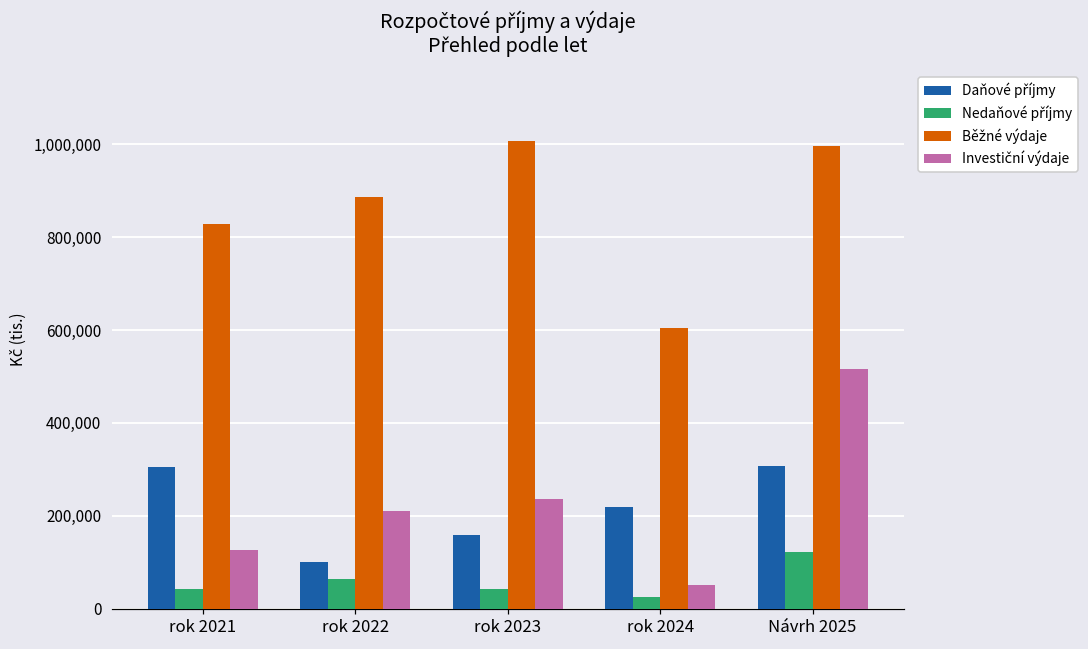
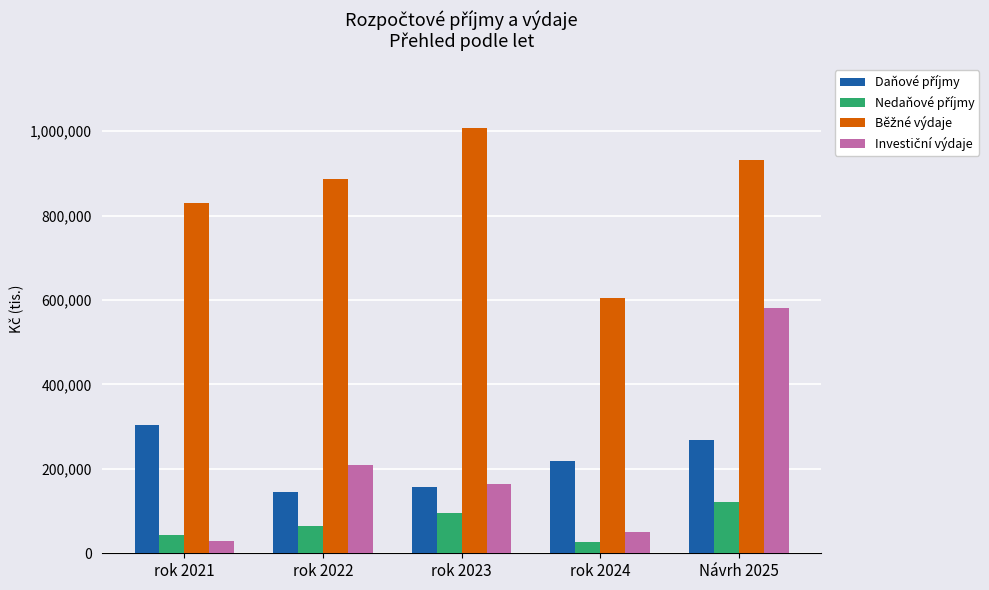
Investiční výdaje, rok 2021: 130,000 -> 30,000
Daňové příjmy, rok 2022: 100,000 -> 150,000
Nedaňové příjmy, rok 2023: 40,000 -> 100,000
Investiční výdaje, rok 2023: 240,000 -> 160,000
Daňové příjmy, Návrh 2025: 310,000 -> 270,000
Běžné výdaje, Návrh 2025: 1,000,000 -> 930,000
Investiční výdaje, Návrh 2025: 520,000 -> 580,000
